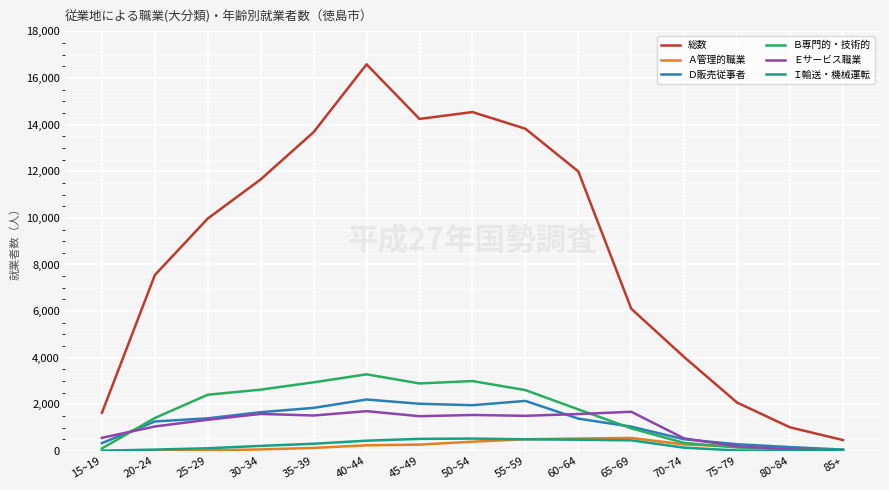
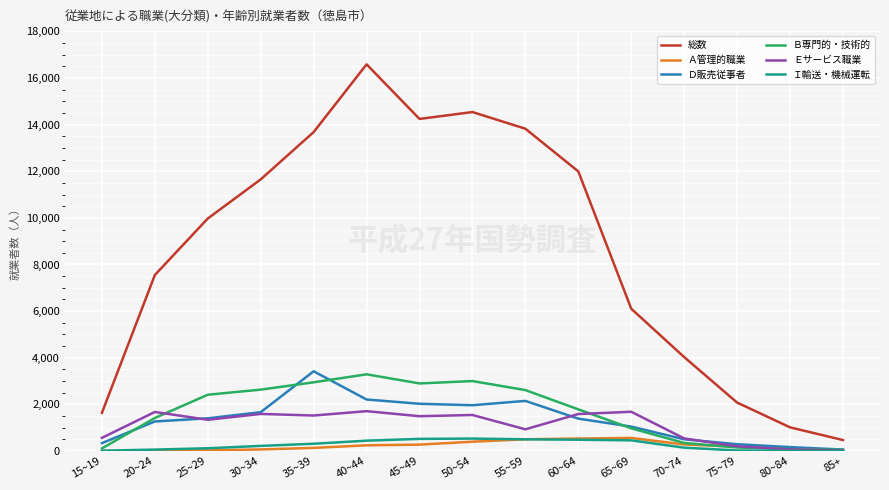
Ｅサービス職業, 20~24: 1,100 -> 1,700
Ｄ販売従事者, 35~39: 1,800 -> 3,400
Ｅサービス職業, 55~59: 1,500 -> 900
